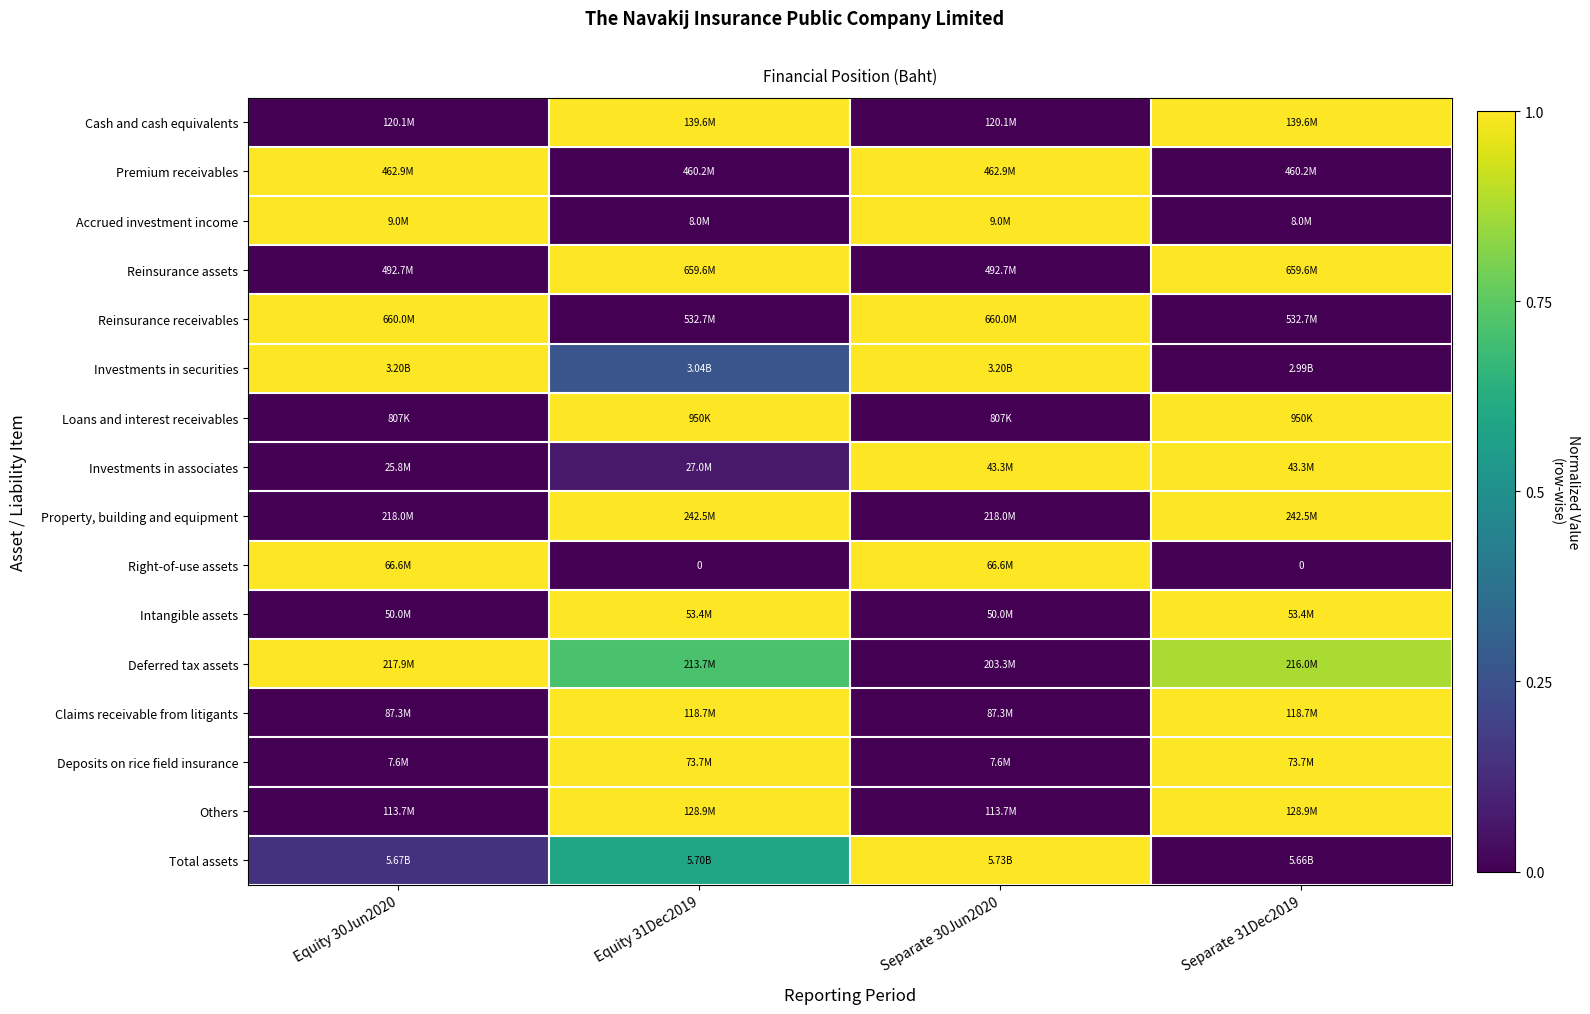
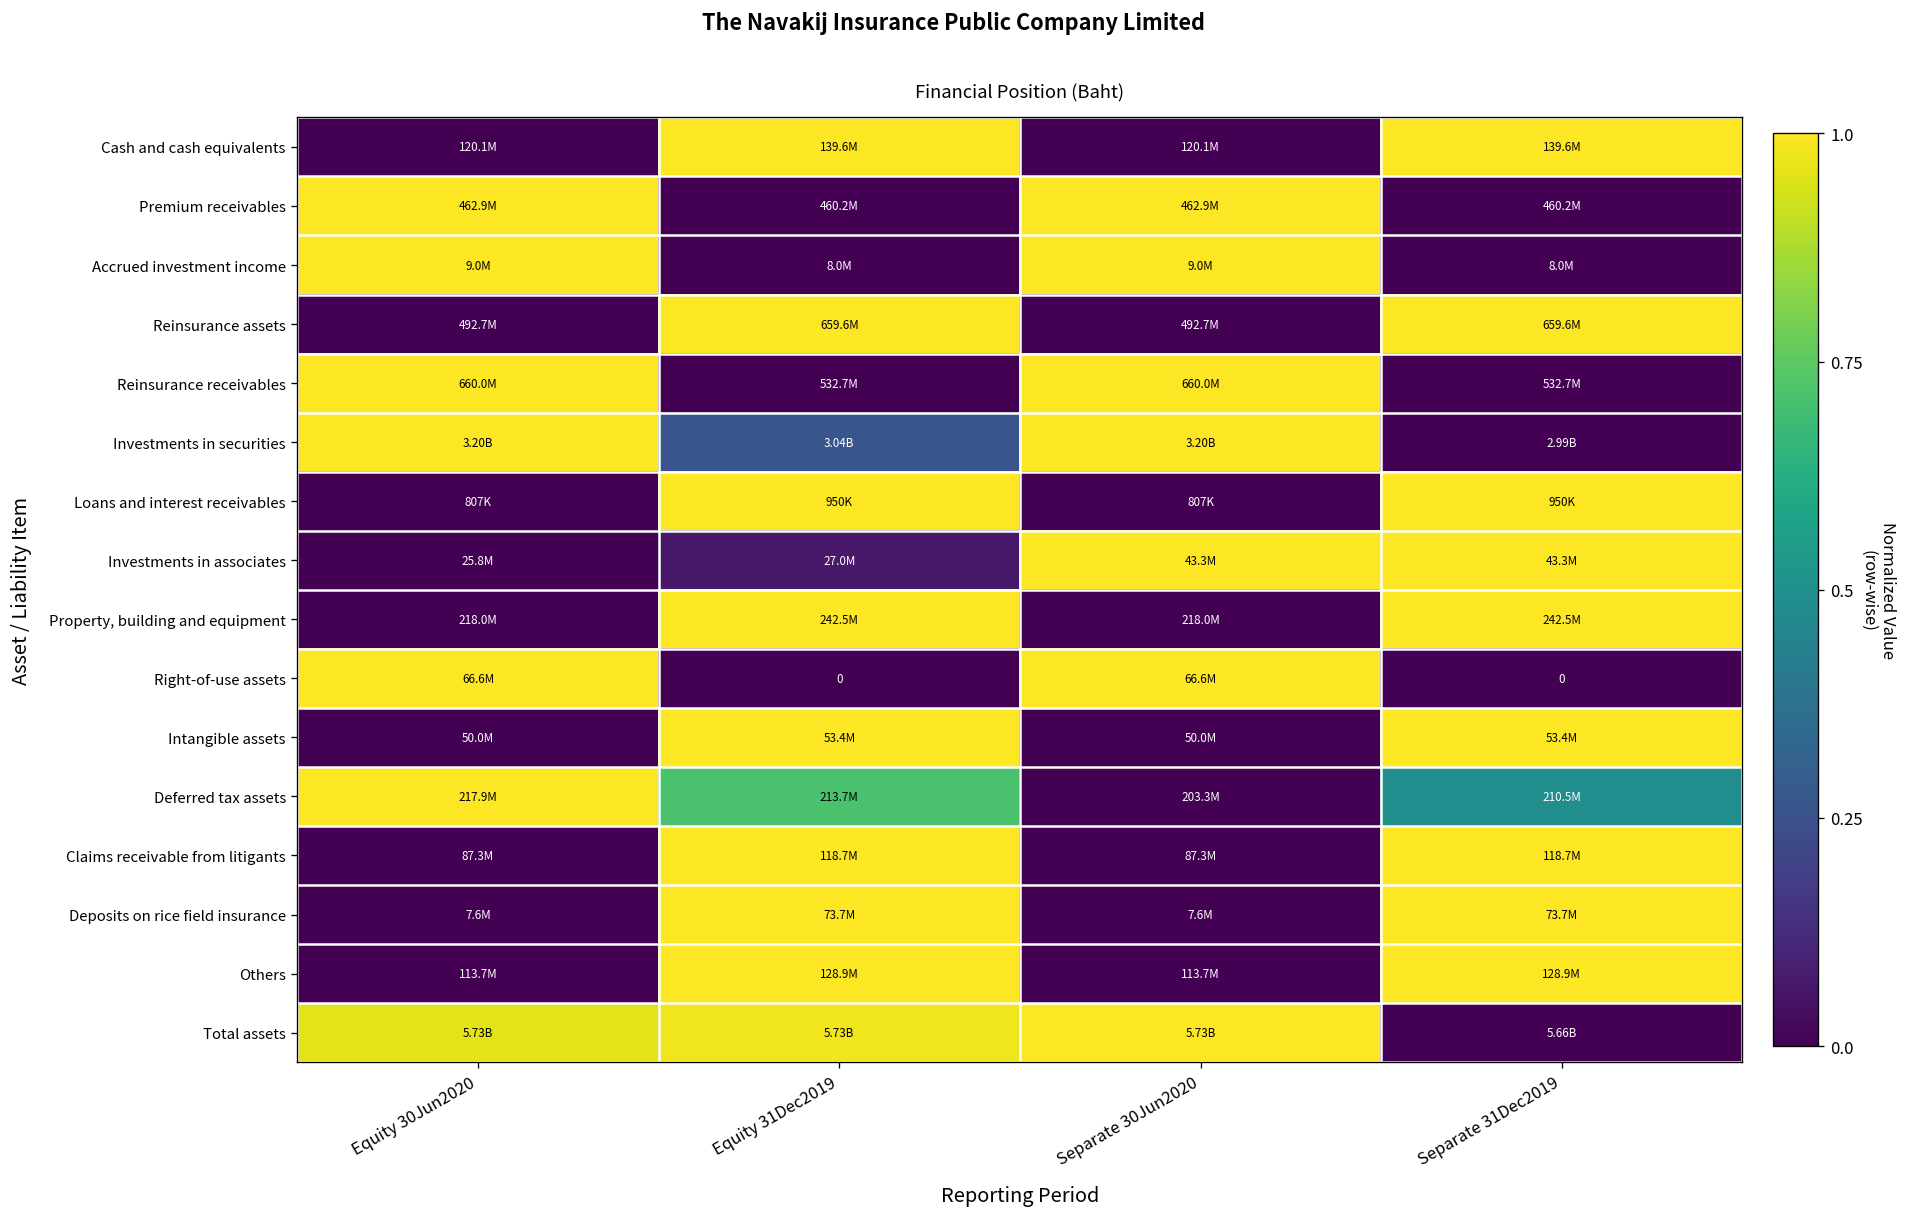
Deferred tax assets, Separate 31Dec2019: 216.0M -> 210.5M
Total assets, Equity 30Jun2020: 5.67B -> 5.73B
Total assets, Equity 31Dec2019: 5.70B -> 5.73B
